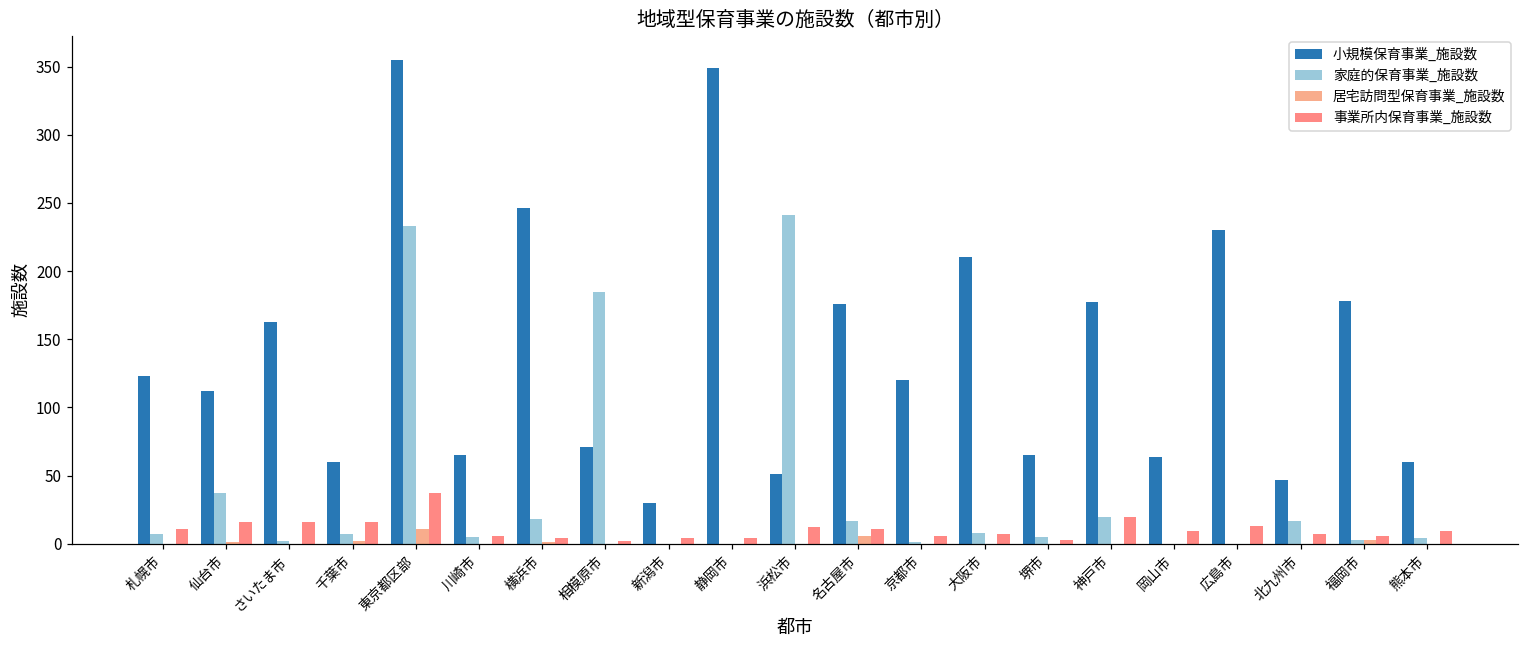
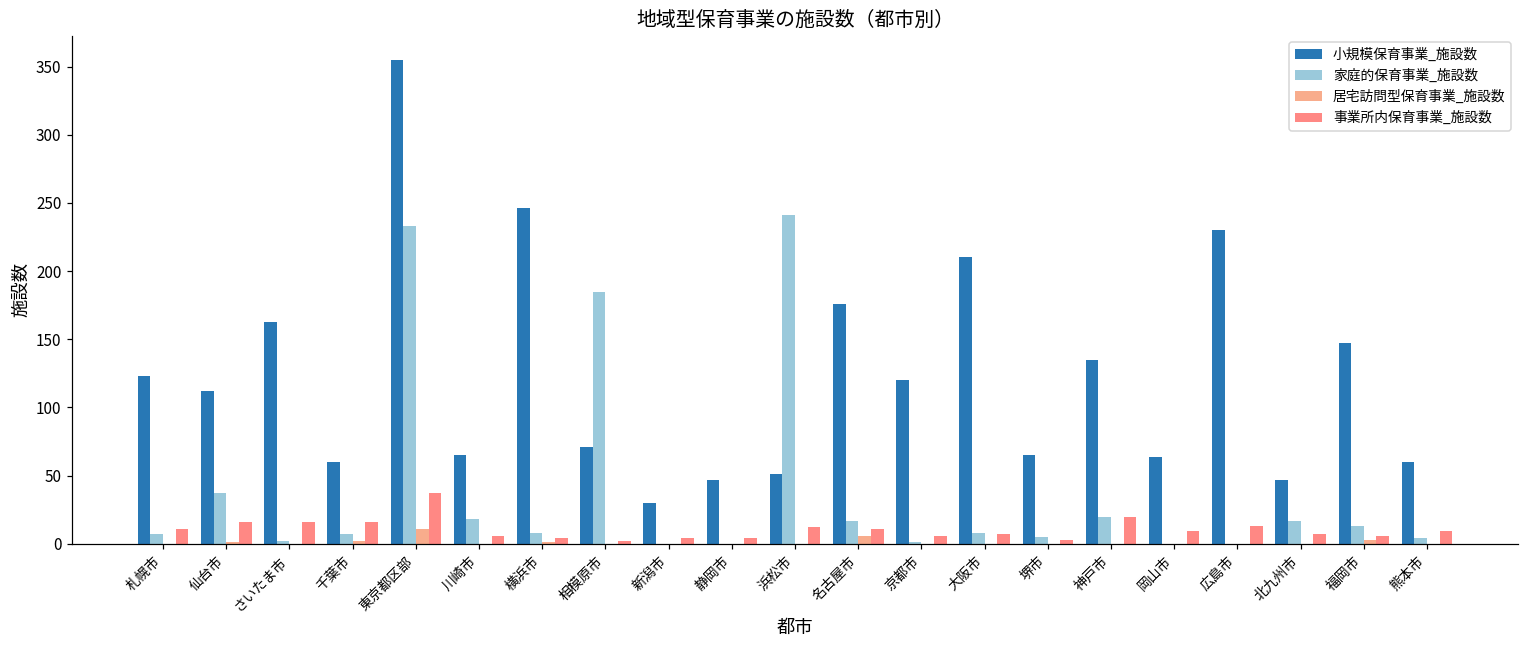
家庭的保育事業_施設数, 川崎市: 5 -> 18
家庭的保育事業_施設数, 横浜市: 18 -> 8
小規模保育事業_施設数, 静岡市: 349 -> 47
小規模保育事業_施設数, 神戸市: 177 -> 135
小規模保育事業_施設数, 福岡市: 178 -> 147
家庭的保育事業_施設数, 福岡市: 3 -> 13
